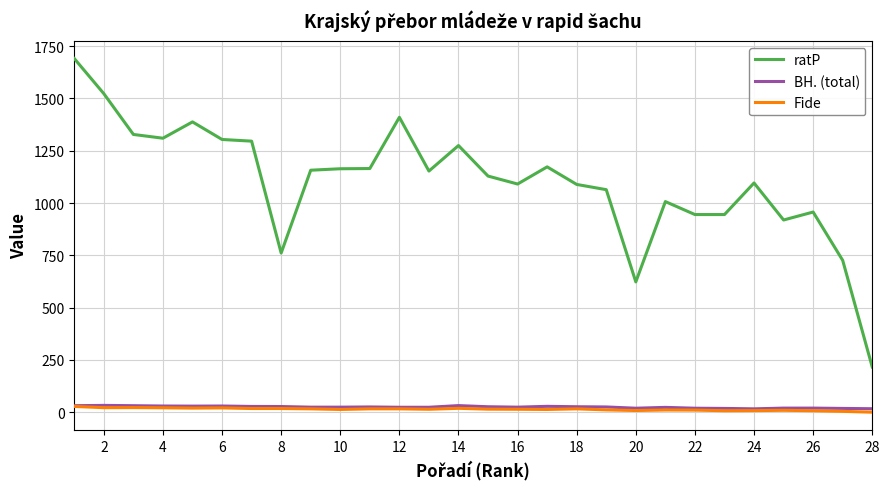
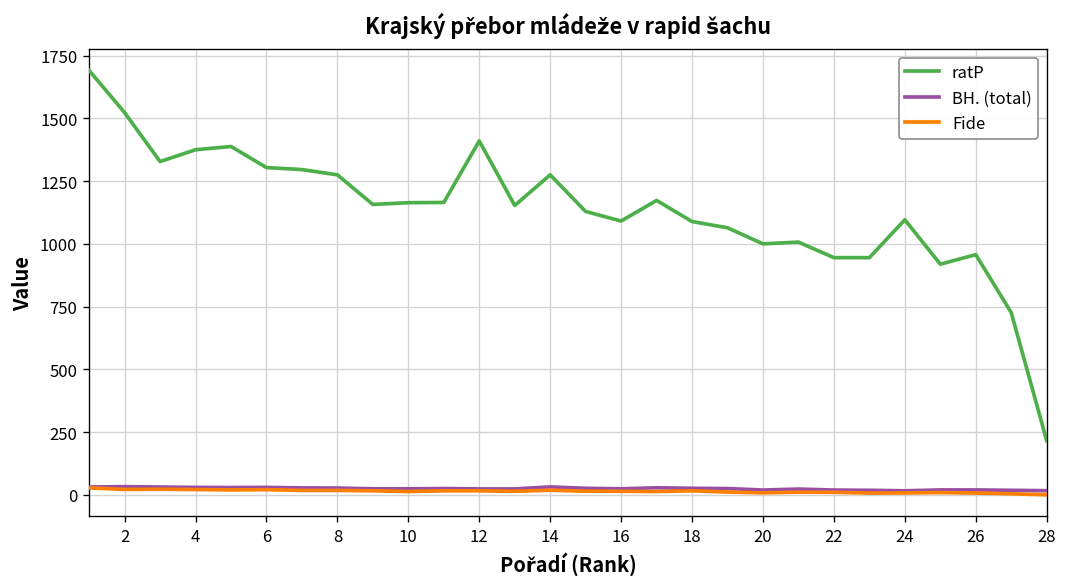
ratP, 4: 1310 -> 1380
ratP, 8: 760 -> 1280
ratP, 20: 620 -> 1000
